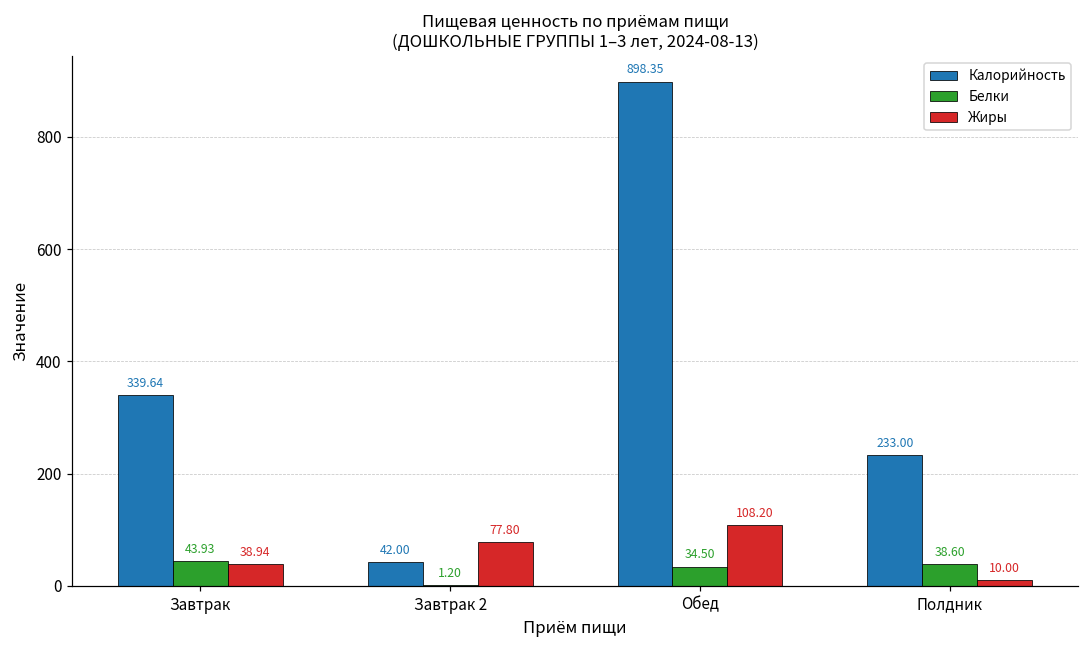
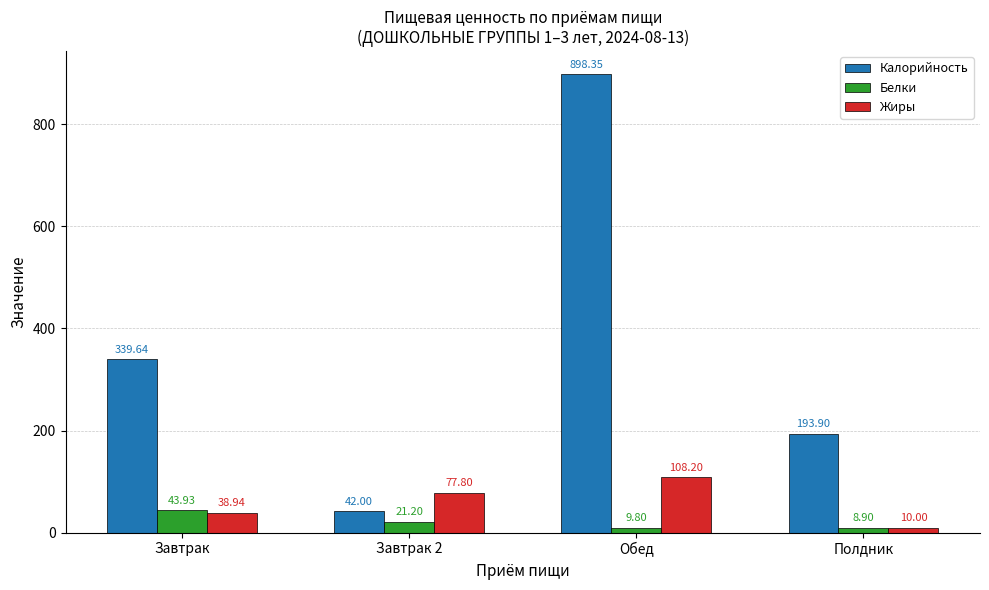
Белки, Завтрак 2: 1.20 -> 21.20
Белки, Обед: 34.50 -> 9.80
Калорийность, Полдник: 233.00 -> 193.90
Белки, Полдник: 38.60 -> 8.90
